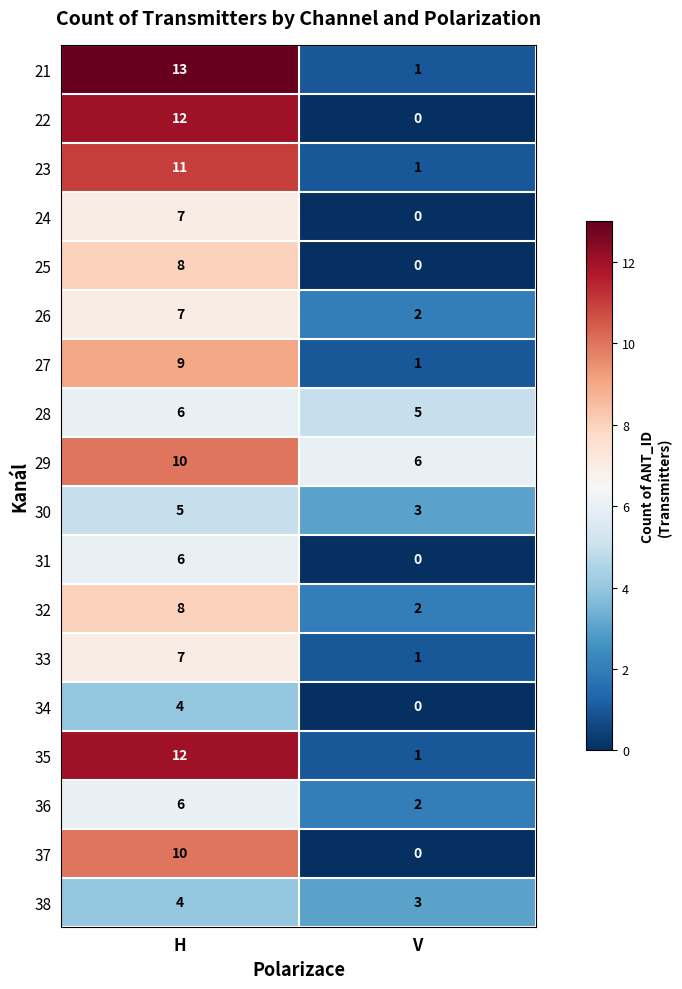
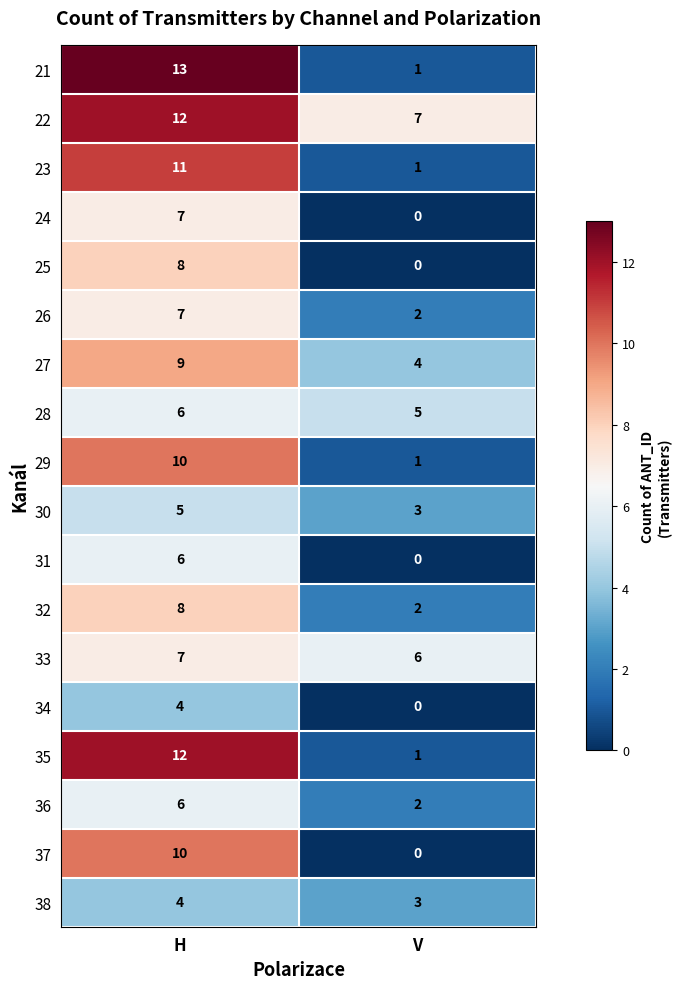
22, V: 0 -> 7
27, V: 1 -> 4
29, V: 6 -> 1
33, V: 1 -> 6
